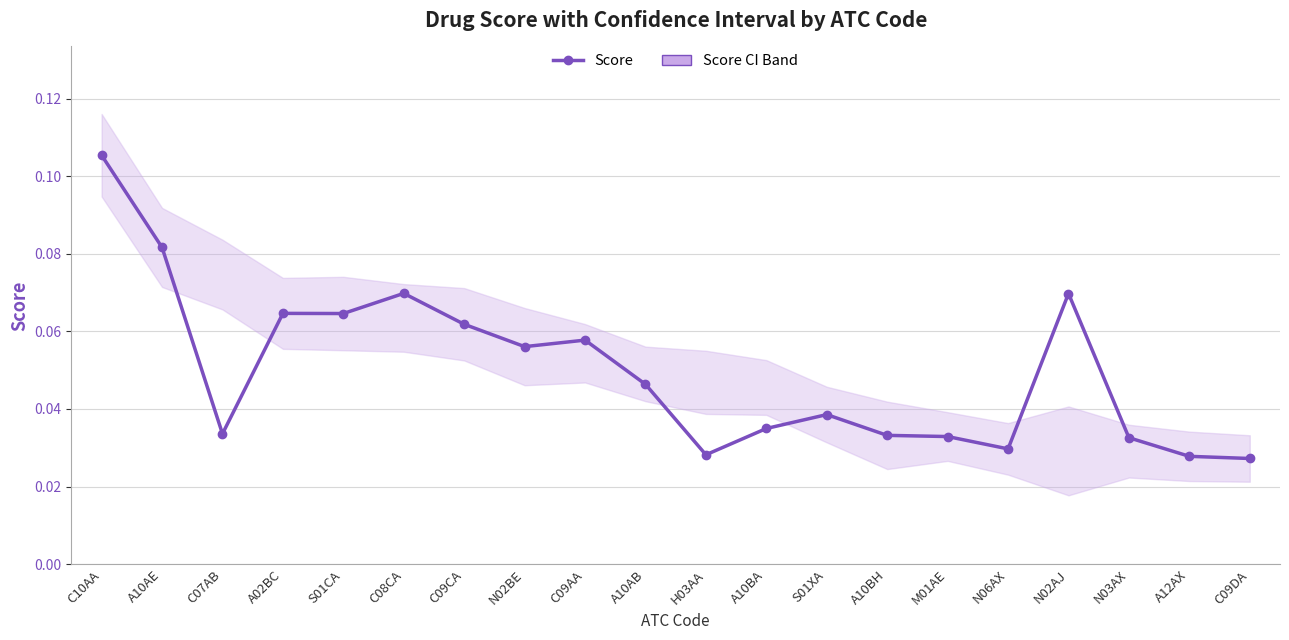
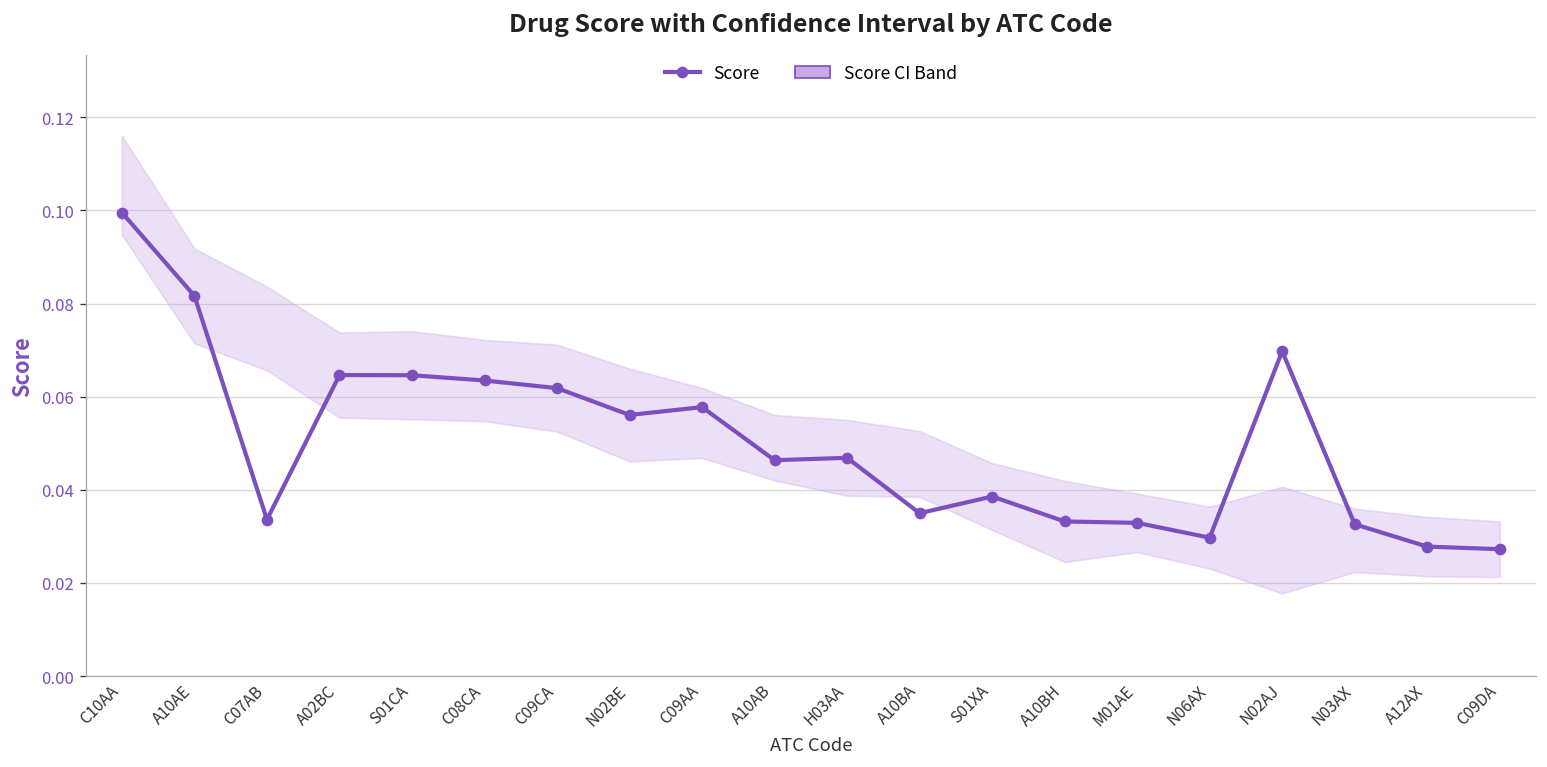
Score, C10AA: 0.105 -> 0.100
Score, C08CA: 0.070 -> 0.063
Score, H03AA: 0.028 -> 0.047
